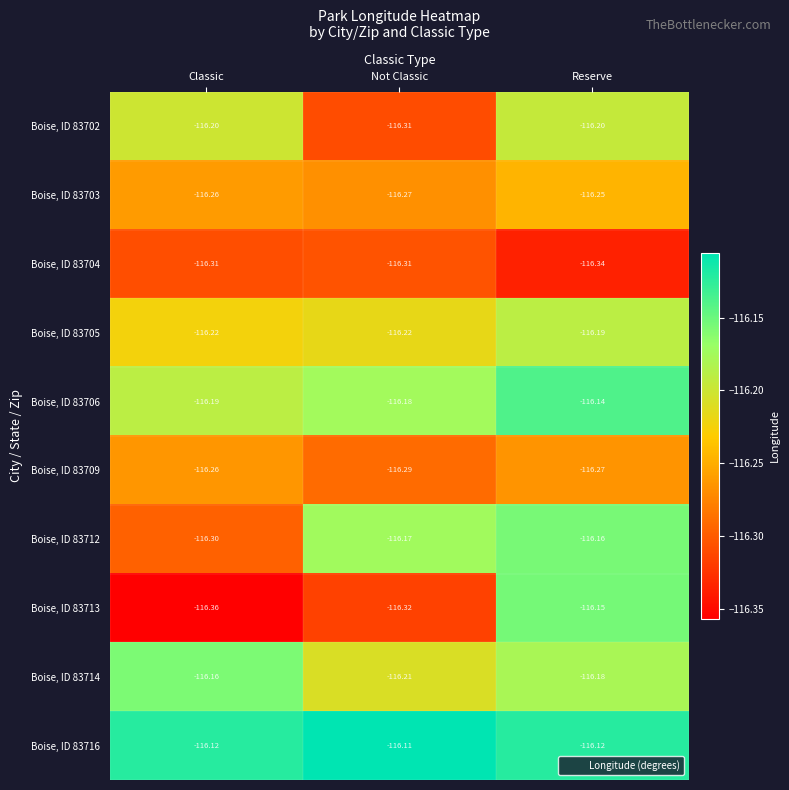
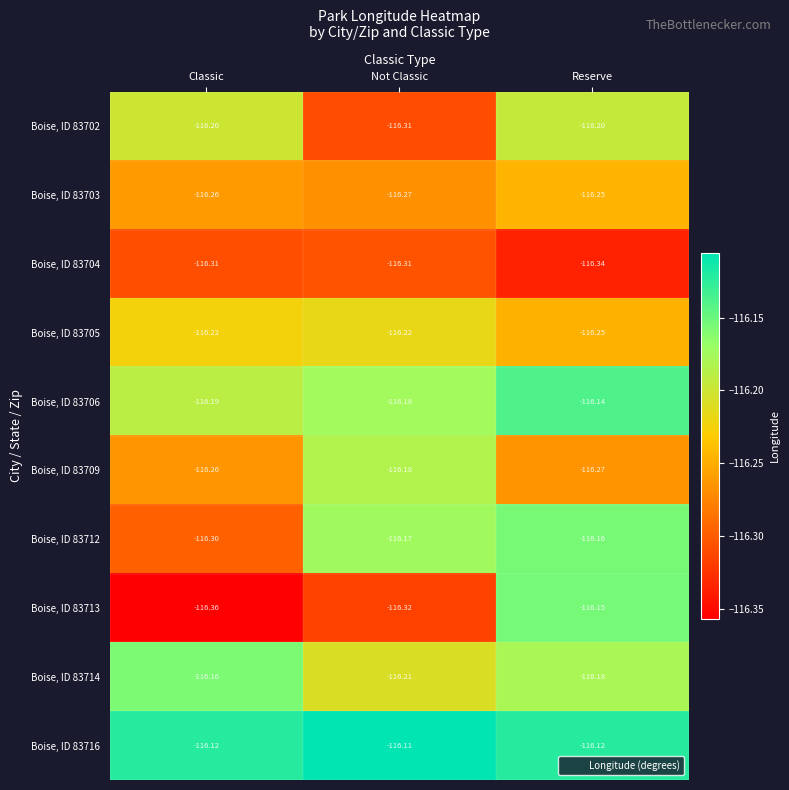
Boise, ID 83705, Reserve: -116.19 -> -116.25
Boise, ID 83709, Not Classic: -116.29 -> -116.18
